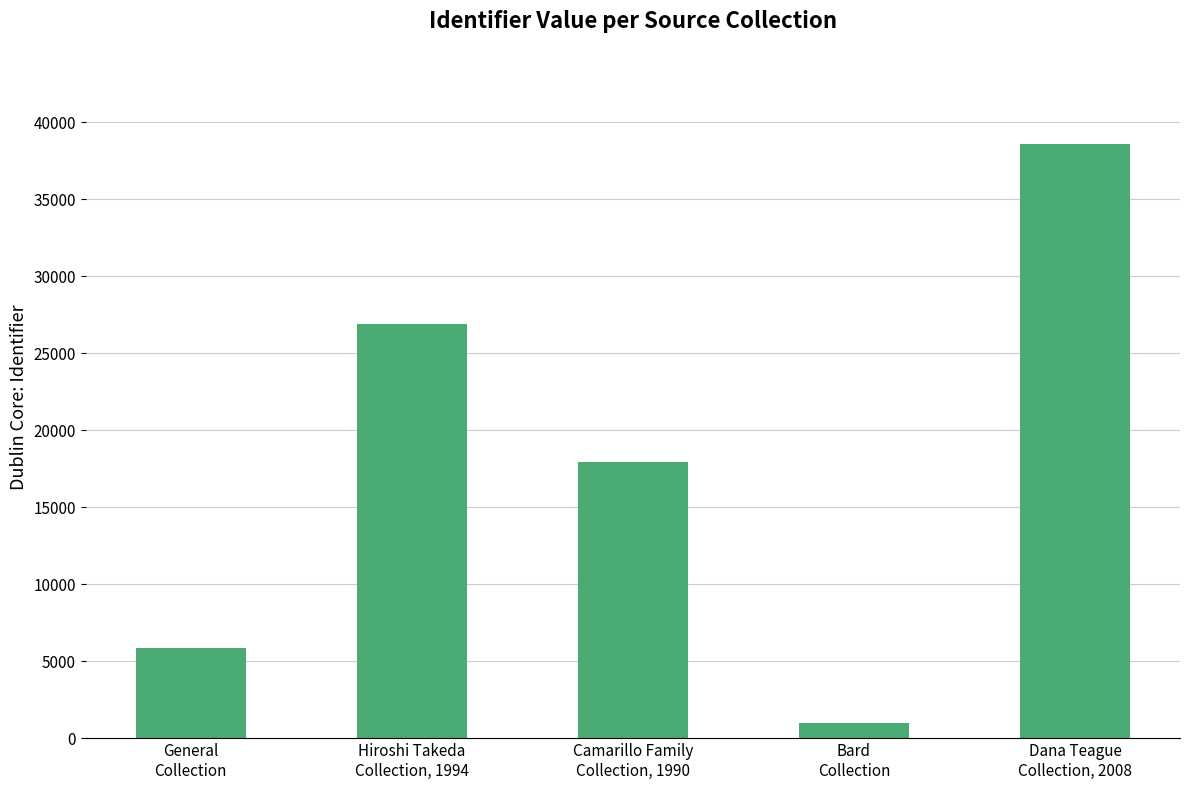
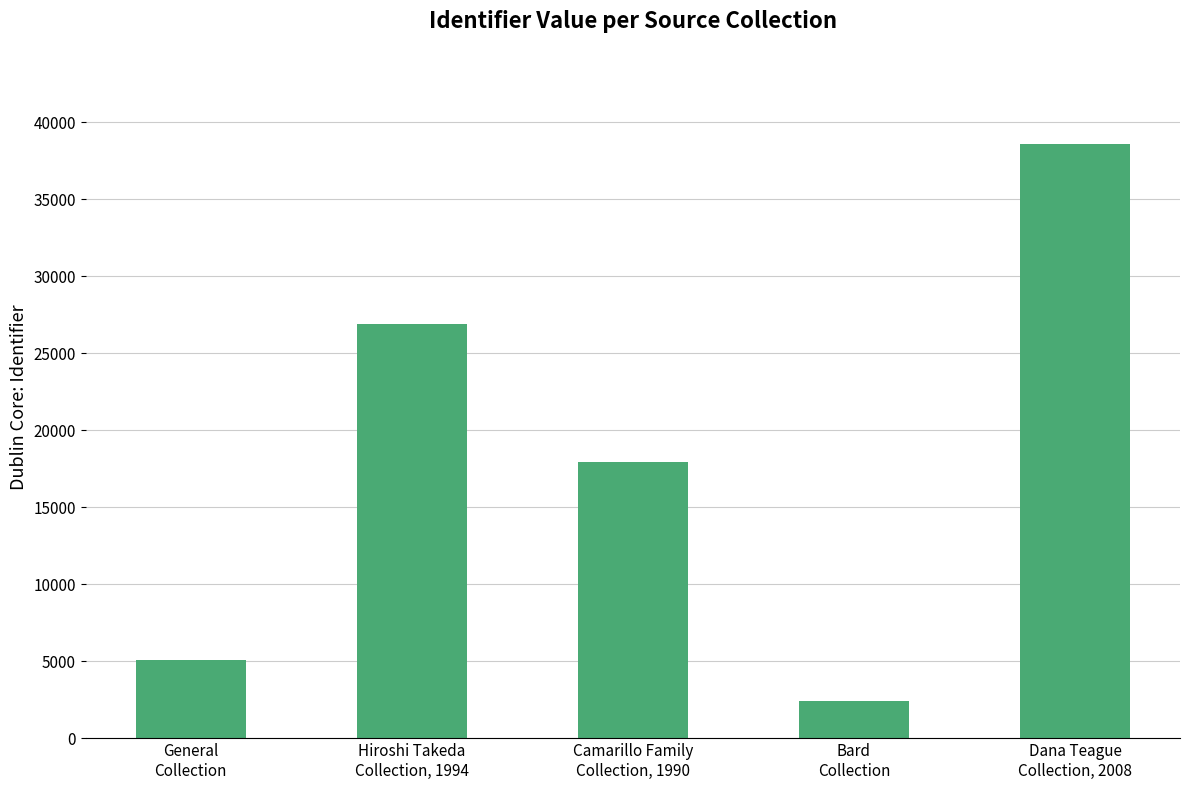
General Collection: 5800 -> 5100
Bard Collection: 900 -> 2400
